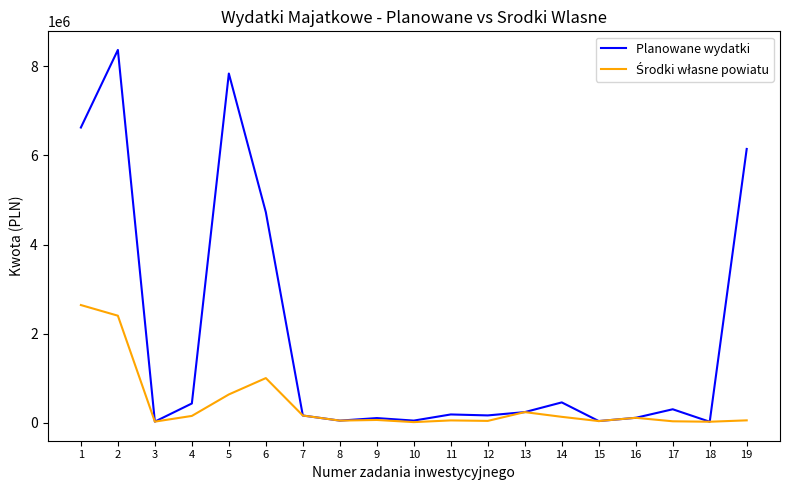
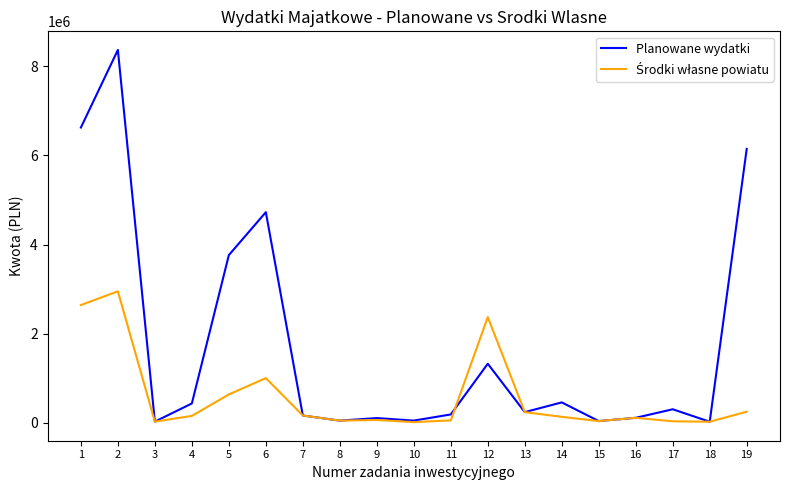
Środki własne powiatu, 2: 2400000 -> 2900000
Planowane wydatki, 5: 7800000 -> 3800000
Planowane wydatki, 12: 200000 -> 1300000
Środki własne powiatu, 12: 0 -> 2400000
Środki własne powiatu, 19: 100000 -> 200000
